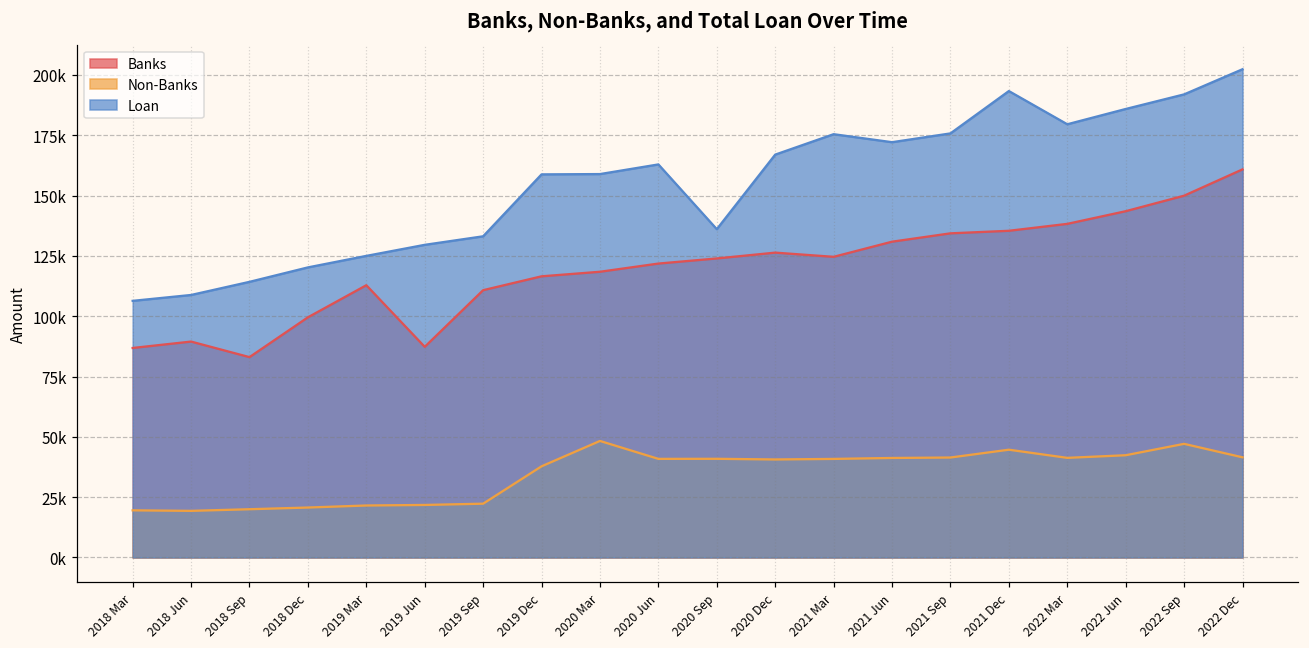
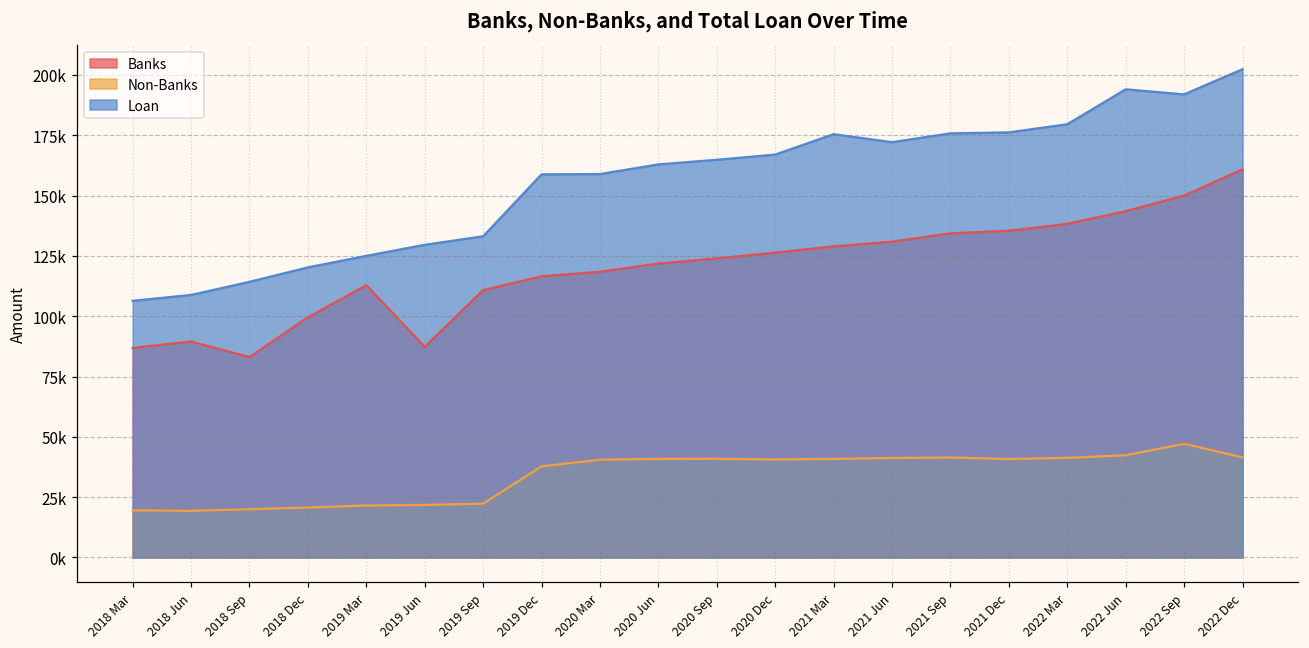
Non-Banks, 2020 Mar: 48000 -> 40000
Loan, 2020 Sep: 136000 -> 165000
Banks, 2021 Mar: 125000 -> 129000
Non-Banks, 2021 Dec: 45000 -> 41000
Loan, 2021 Dec: 193000 -> 176000
Loan, 2022 Jun: 186000 -> 194000
